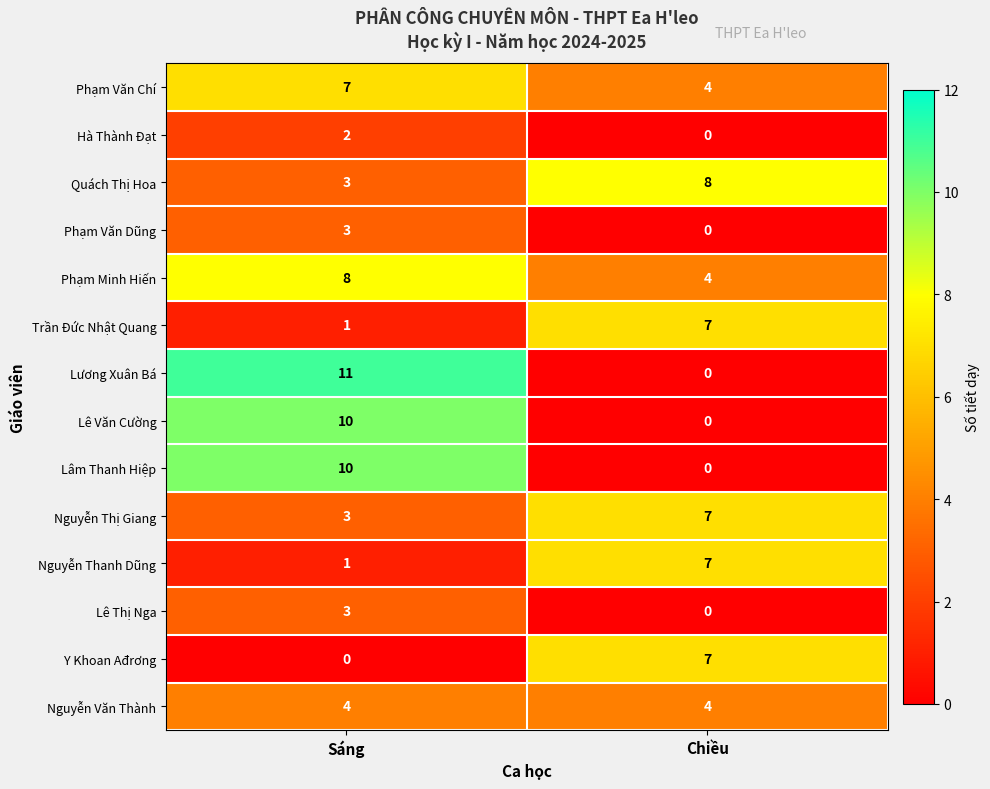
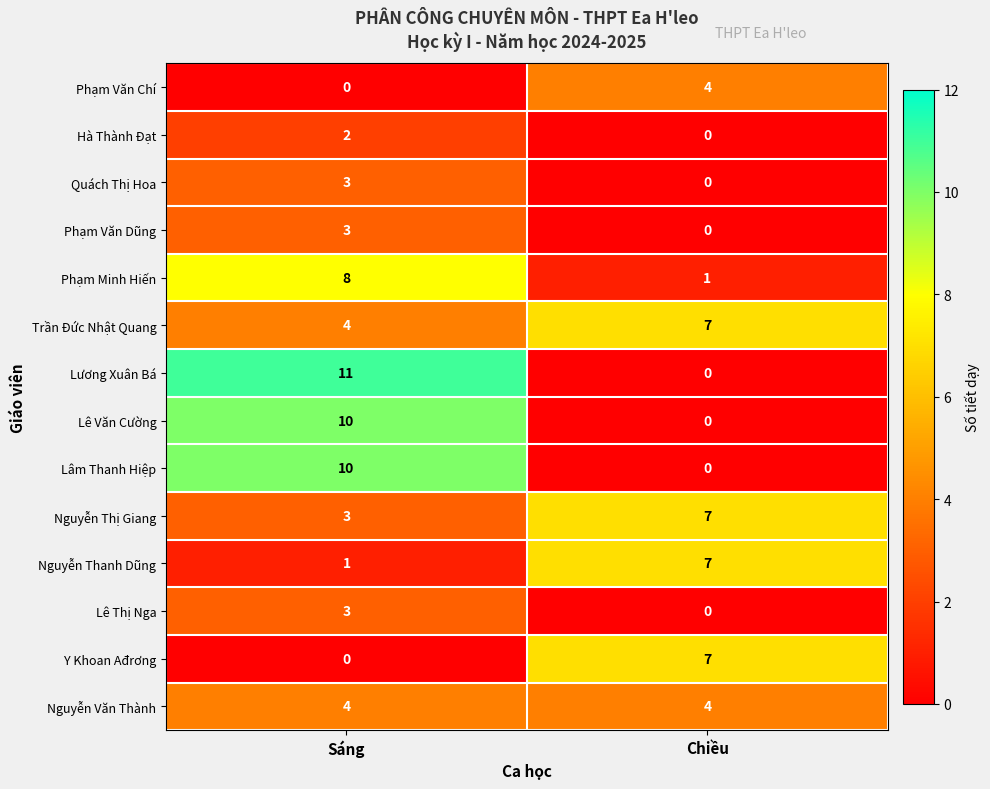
Phạm Văn Chí, Sáng: 7 -> 0
Quách Thị Hoa, Chiều: 8 -> 0
Phạm Minh Hiến, Chiều: 4 -> 1
Trần Đức Nhật Quang, Sáng: 1 -> 4
